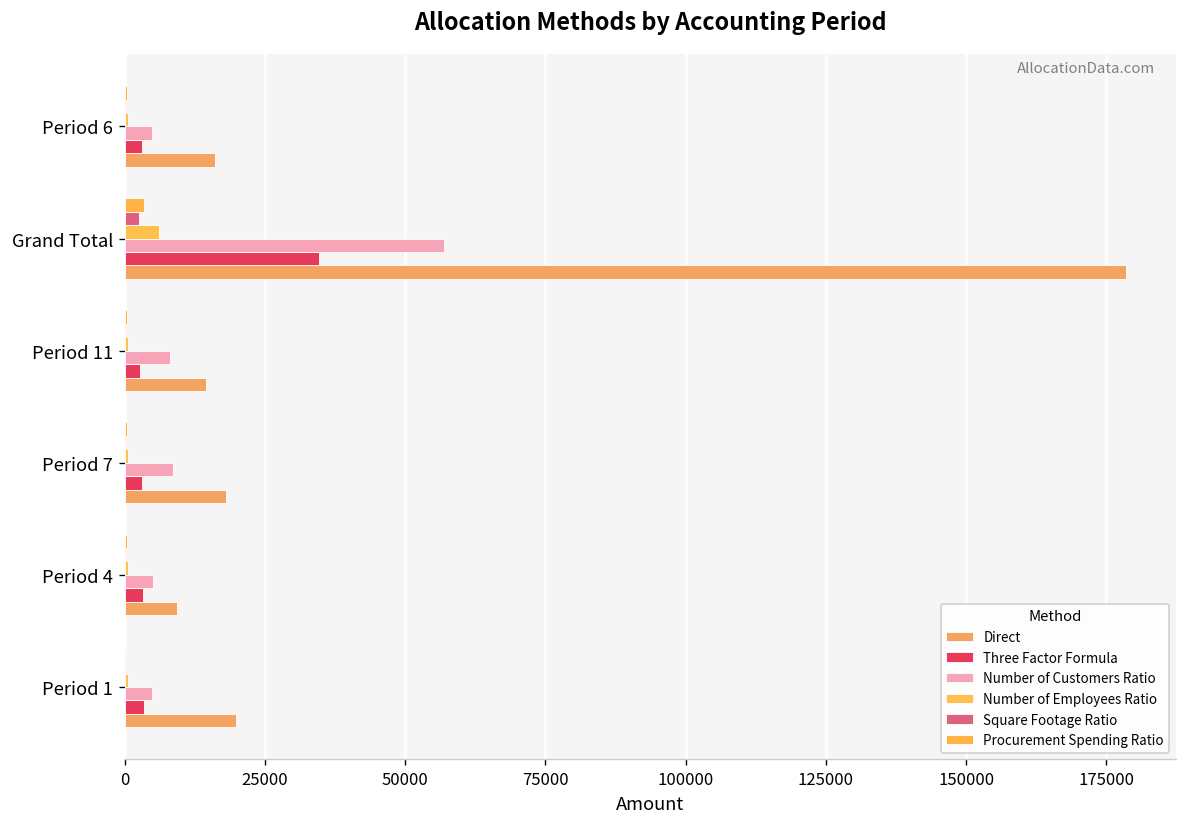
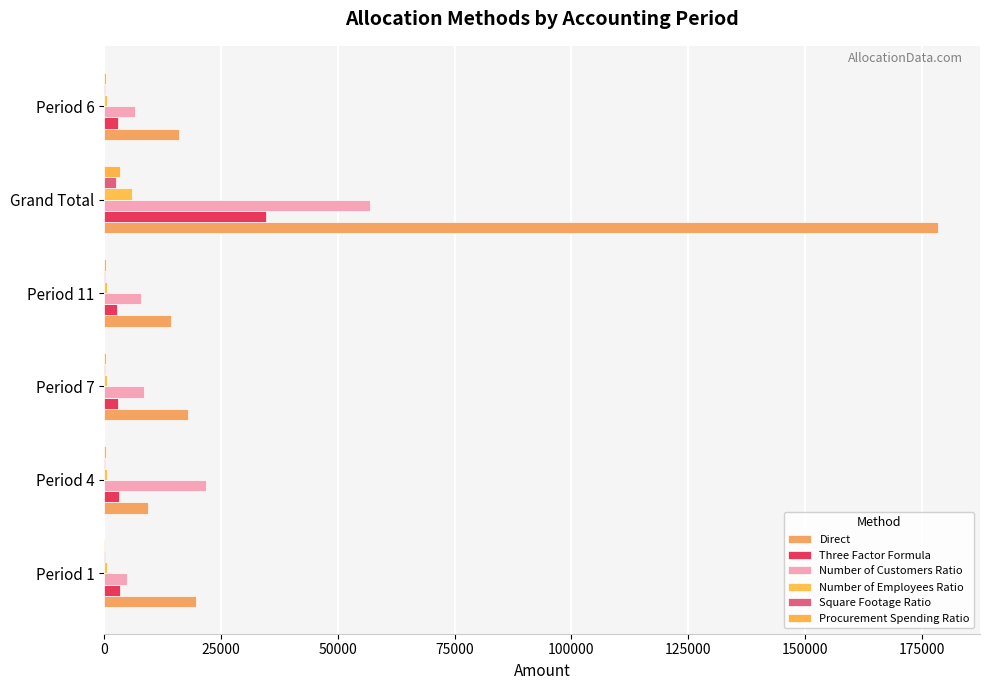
Number of Customers Ratio, Period 6: 5000 -> 7000
Number of Customers Ratio, Period 4: 5000 -> 22000
